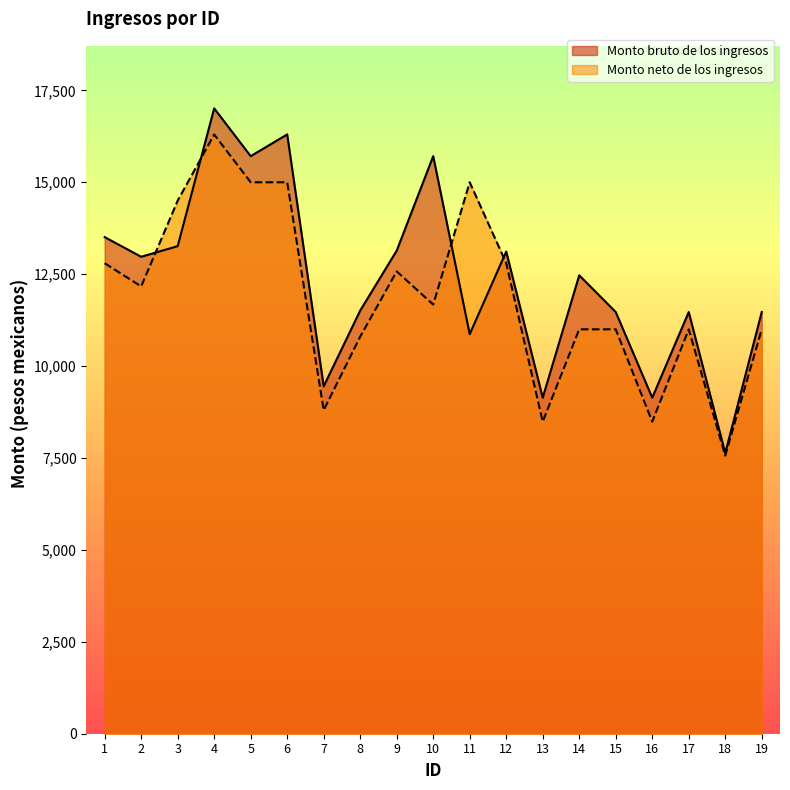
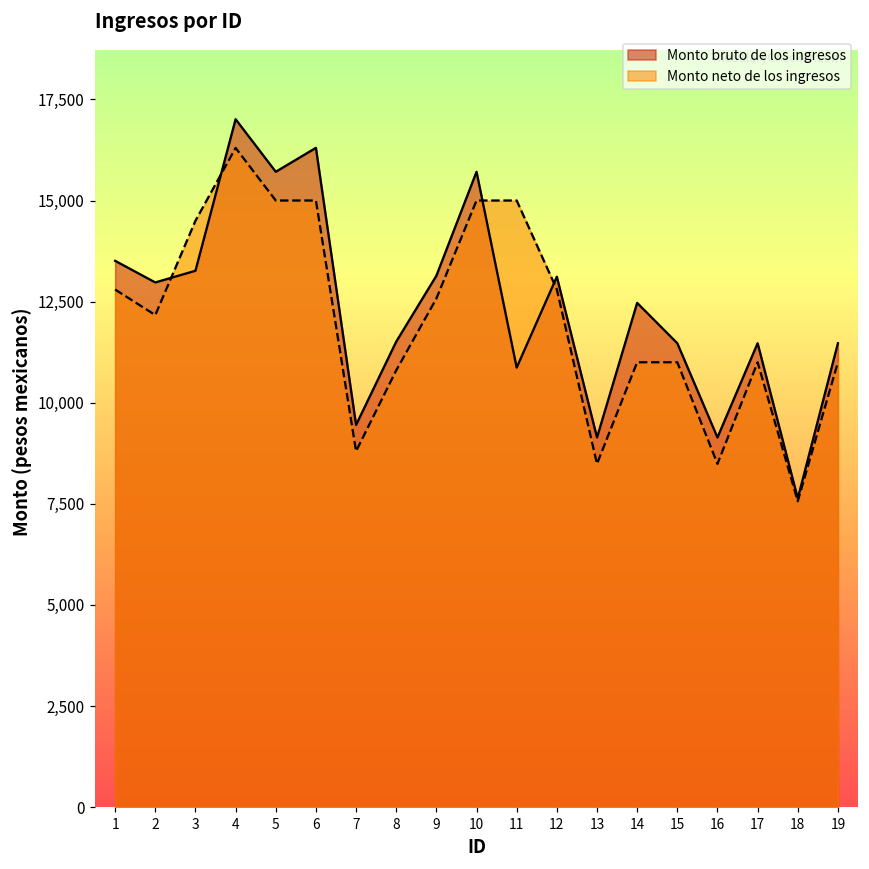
Monto neto de los ingresos, 10: 11,700 -> 15,000
